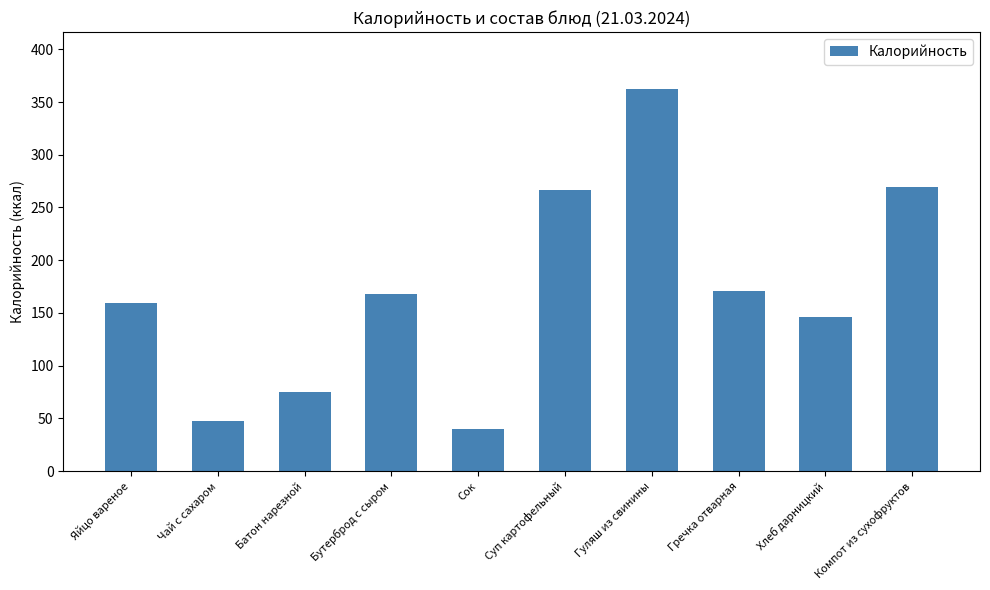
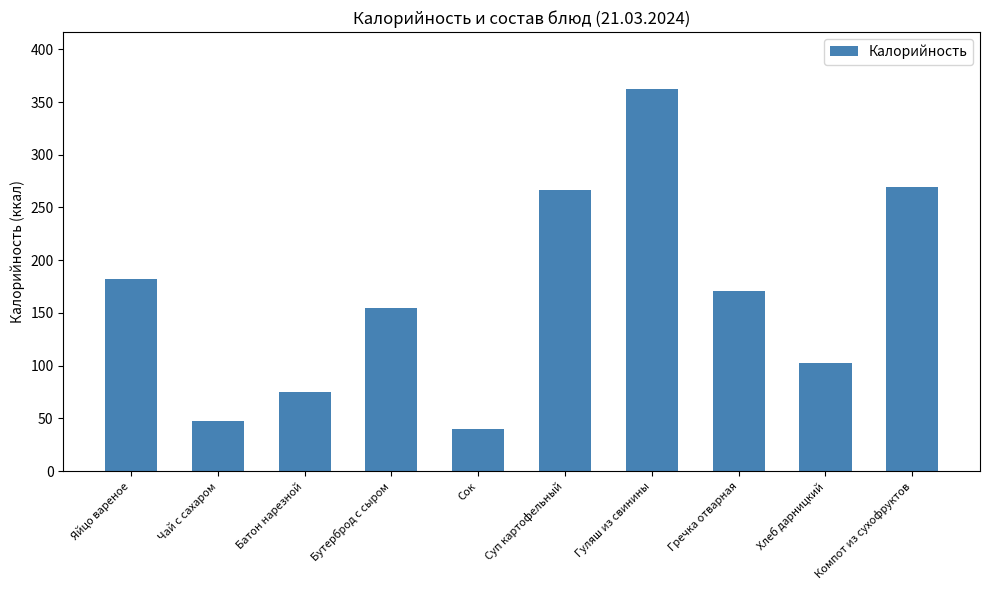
Яйцо вареное: 159 -> 182
Бутерброд с сыром: 168 -> 155
Хлеб дарницкий: 146 -> 103
